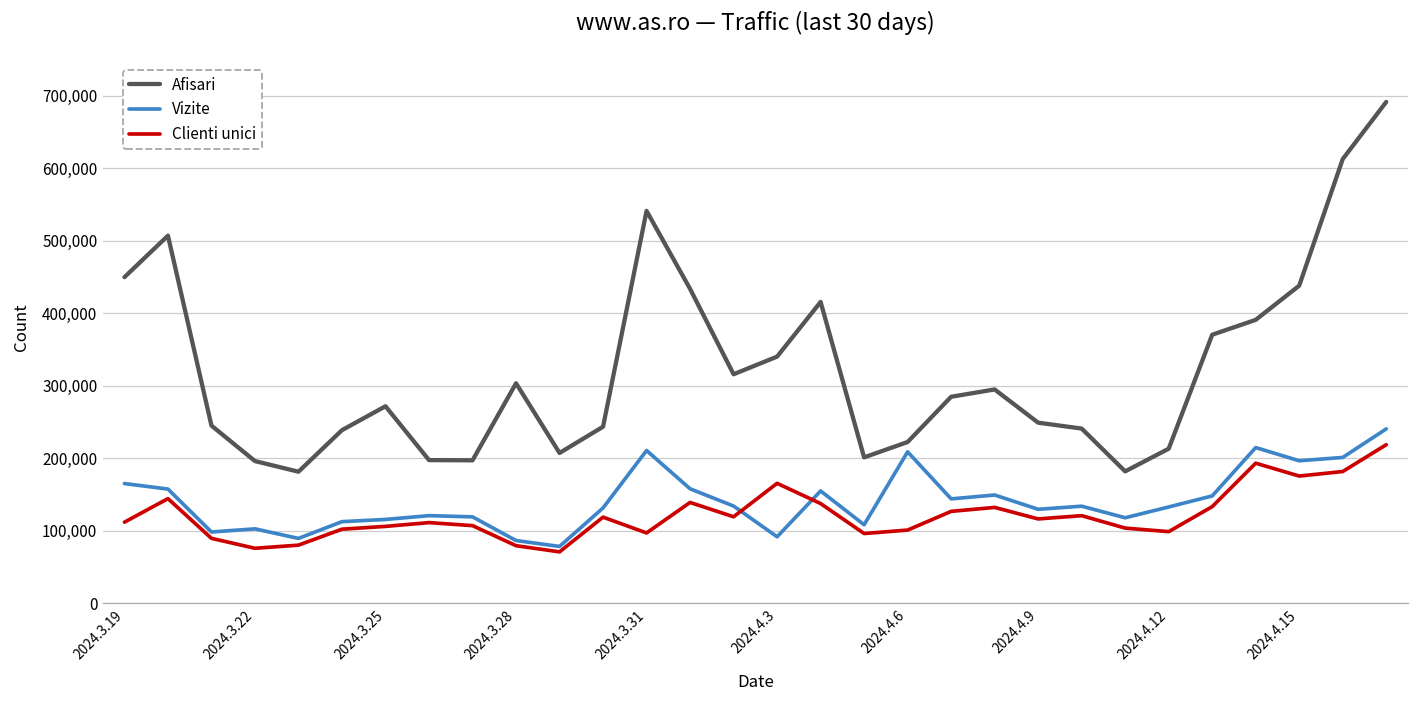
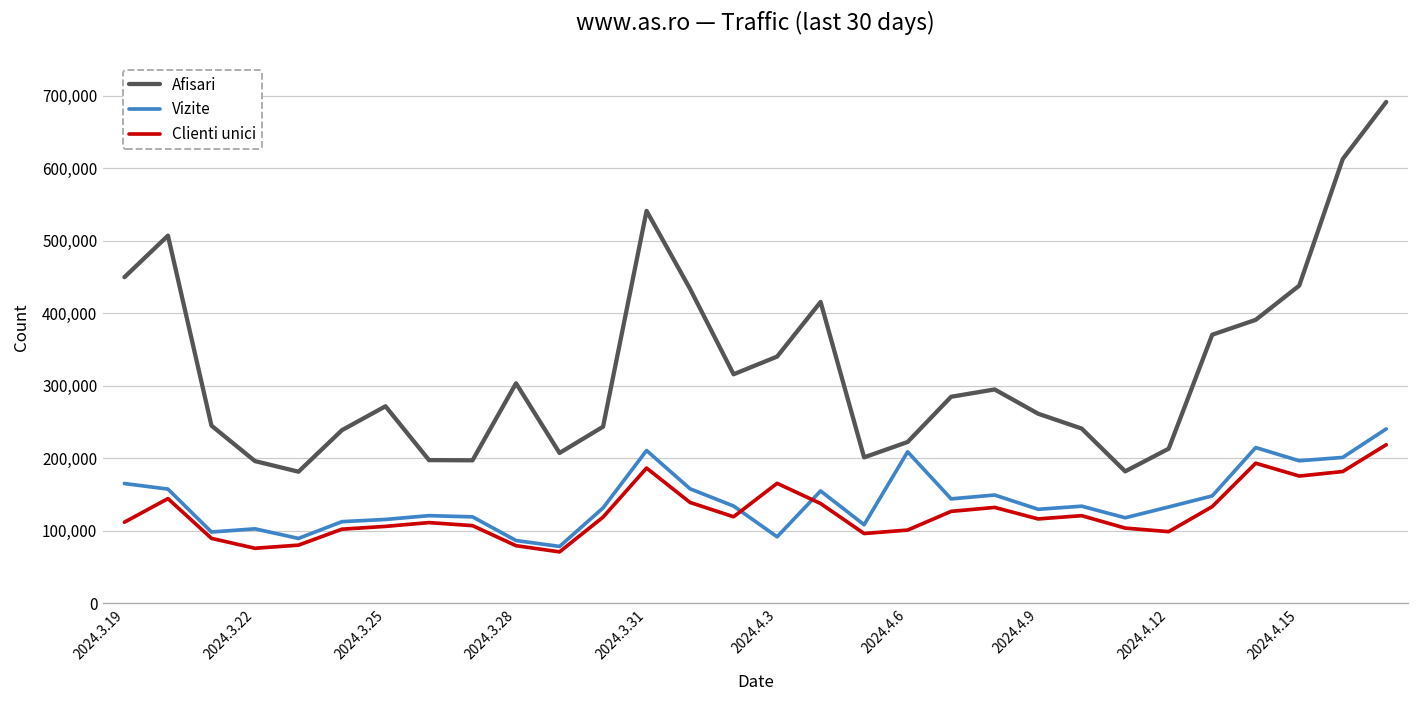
Clienti unici, 2024.3.31: 100,000 -> 190,000
Afisari, 2024.4.9: 250,000 -> 260,000
